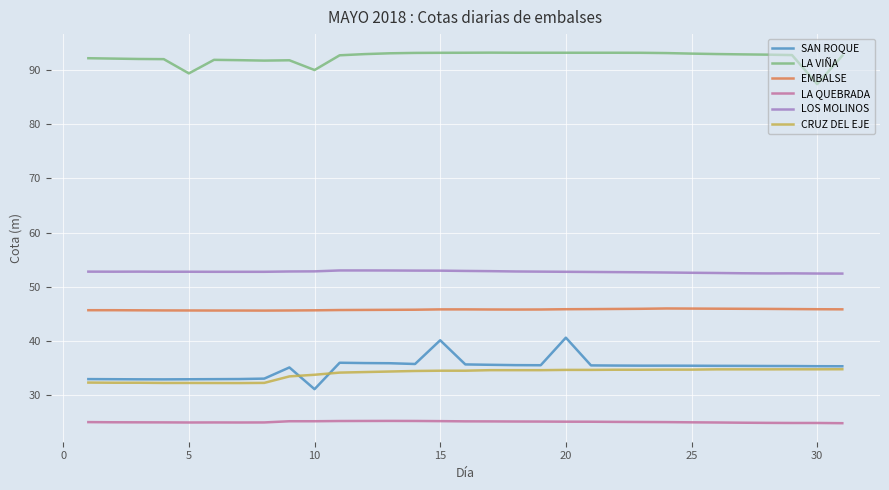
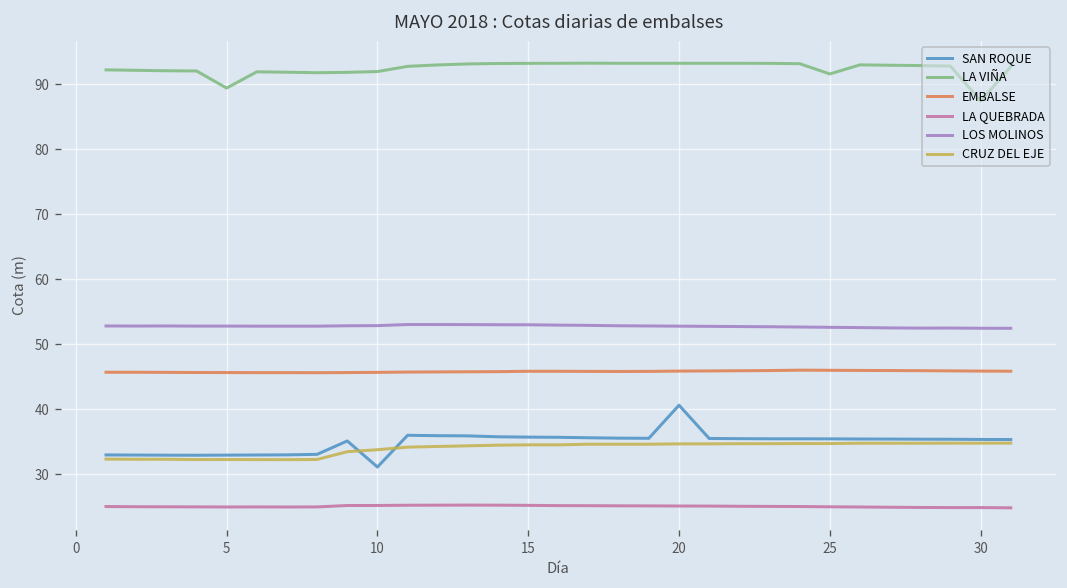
LA VIÑA, 10: 90 -> 92
SAN ROQUE, 15: 40 -> 36
LA VIÑA, 25: 93 -> 92
